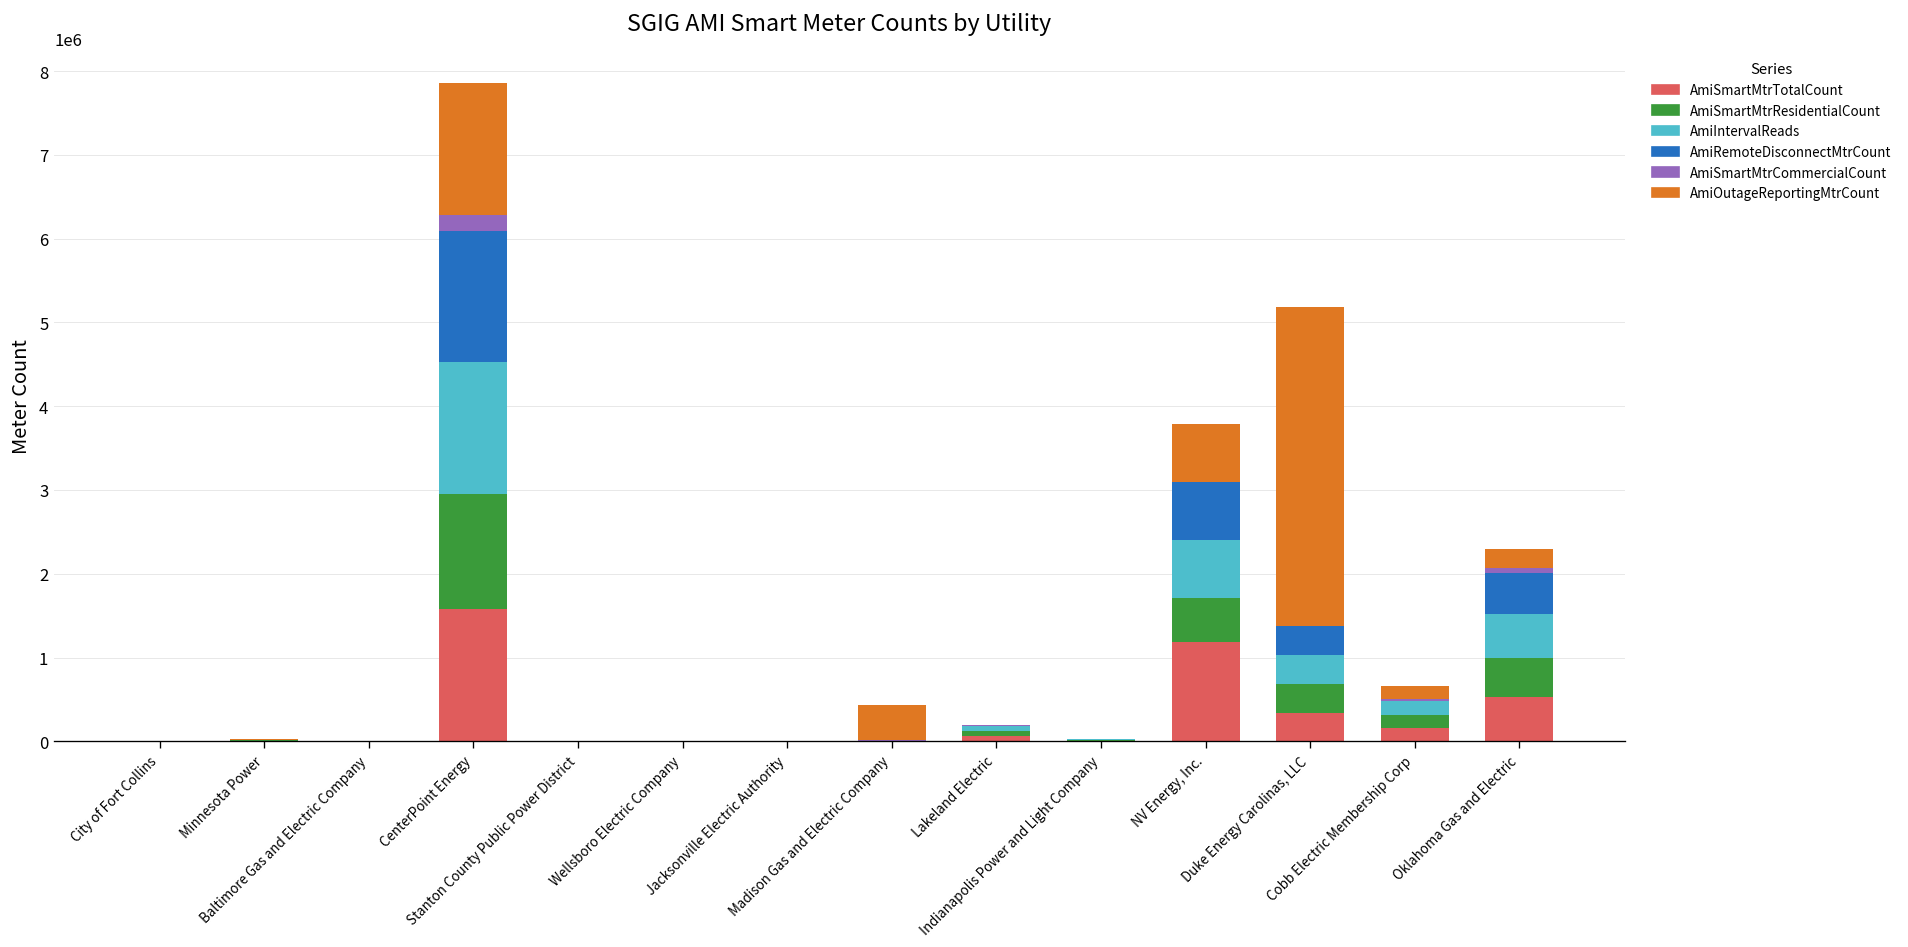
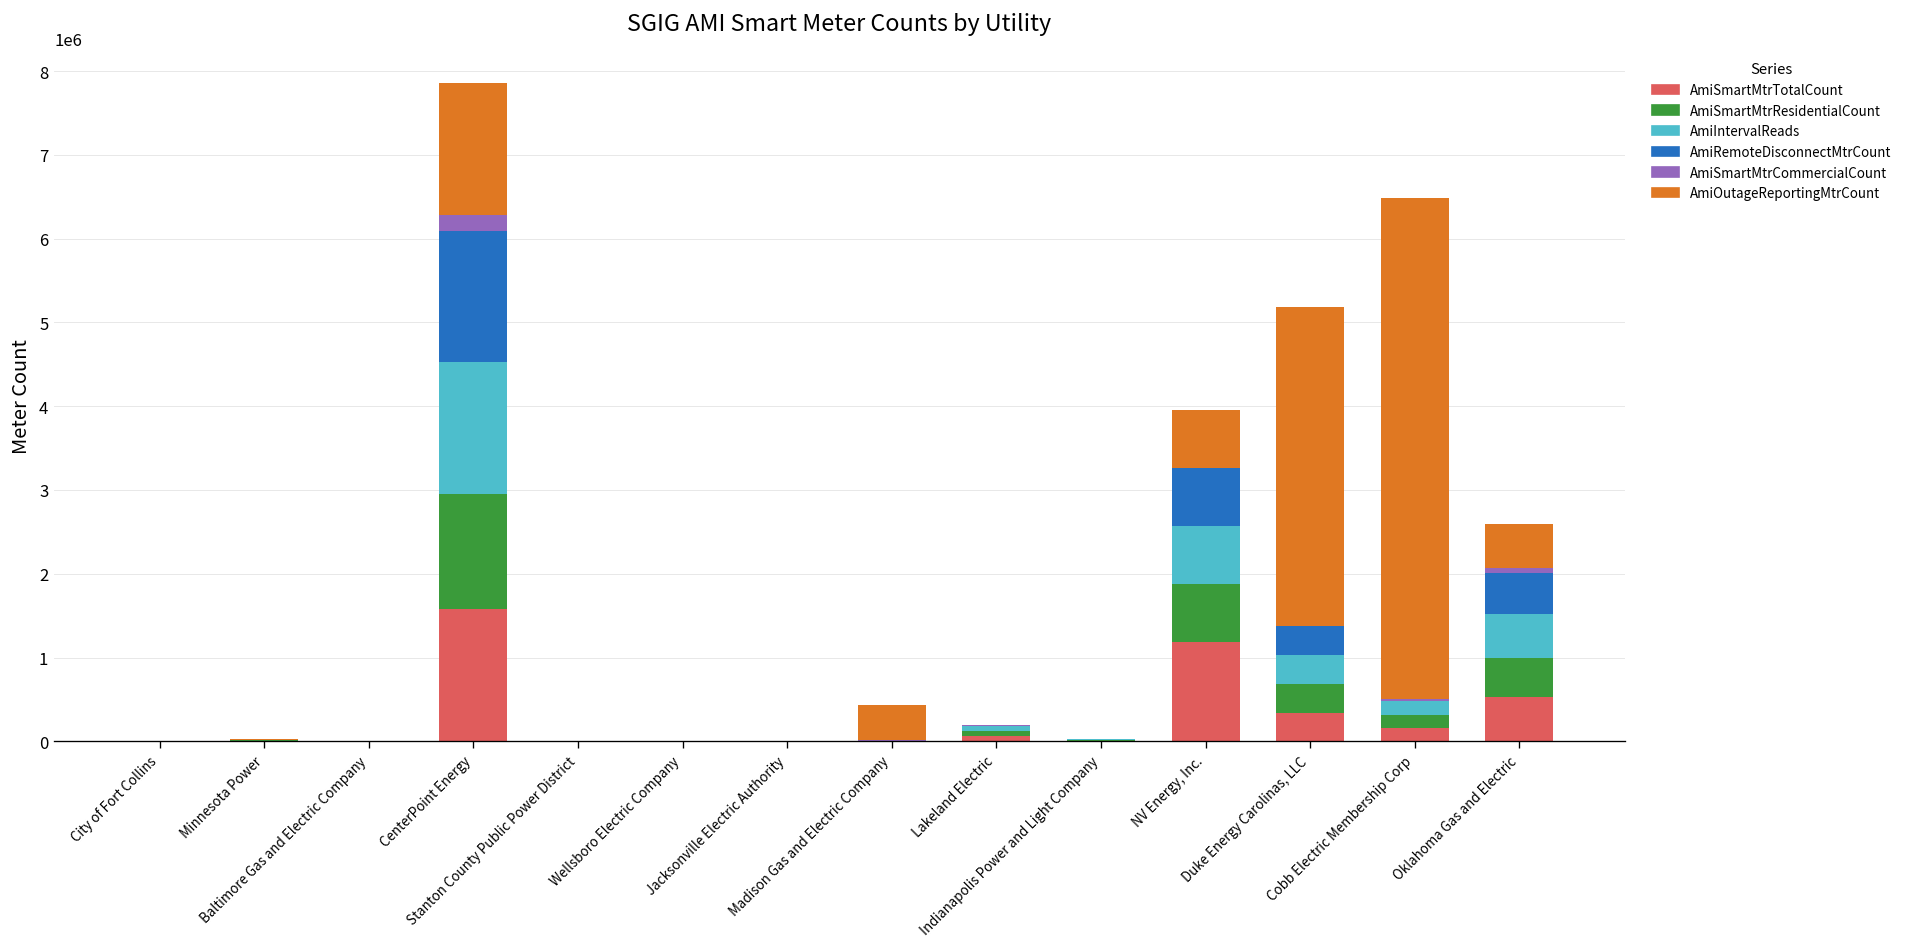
AmiSmartMtrResidentialCount, NV Energy, Inc.: 500000 -> 700000
AmiOutageReportingMtrCount, Cobb Electric Membership Corp: 200000 -> 6000000
AmiOutageReportingMtrCount, Oklahoma Gas and Electric: 200000 -> 500000
